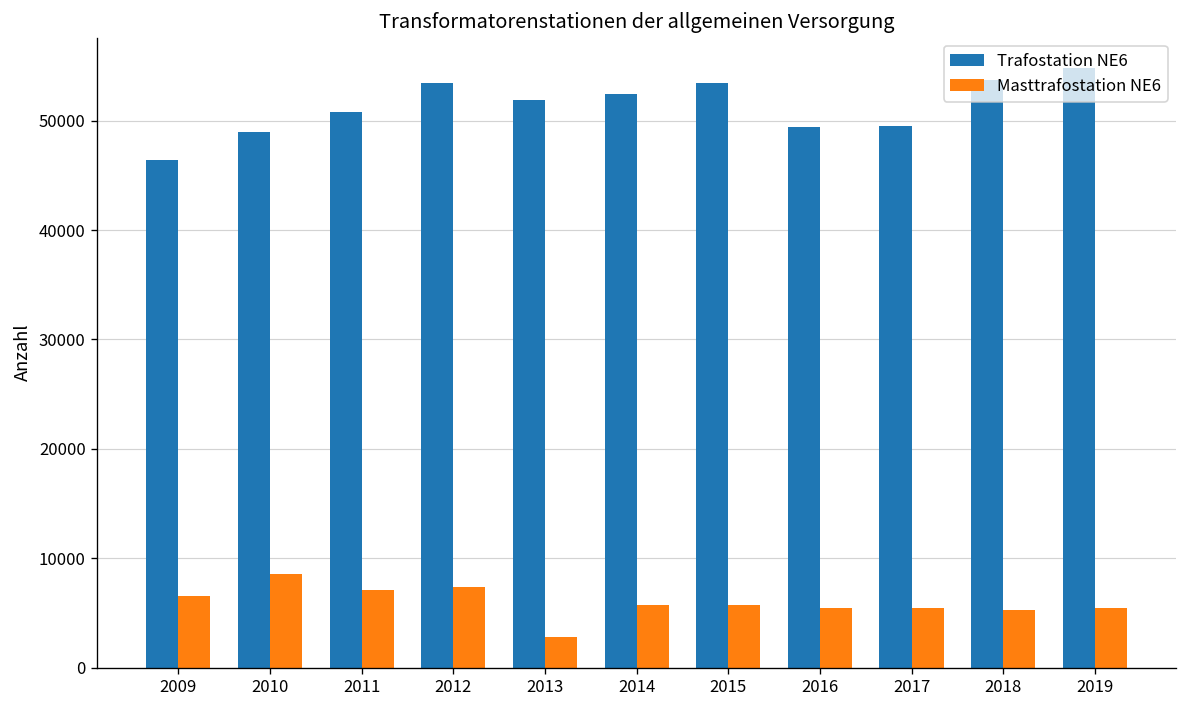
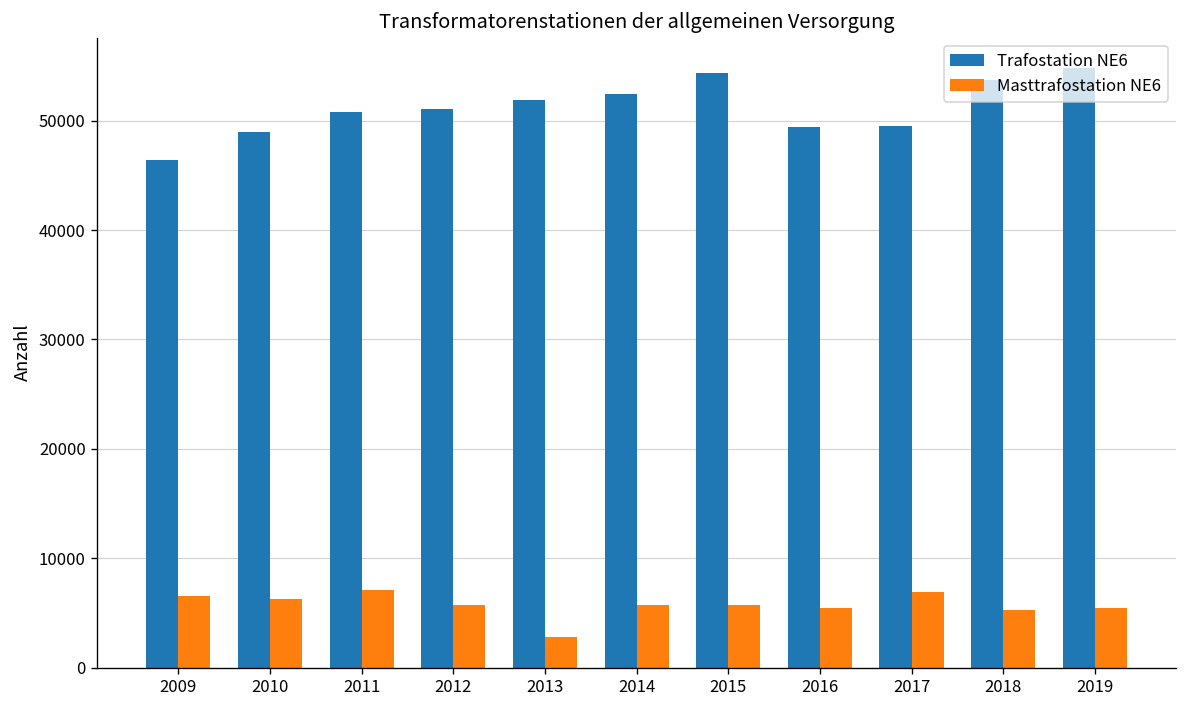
Masttrafostation NE6, 2010: 9000 -> 6000
Trafostation NE6, 2012: 53000 -> 51000
Masttrafostation NE6, 2012: 7000 -> 6000
Trafostation NE6, 2015: 53000 -> 54000
Masttrafostation NE6, 2017: 5000 -> 7000
